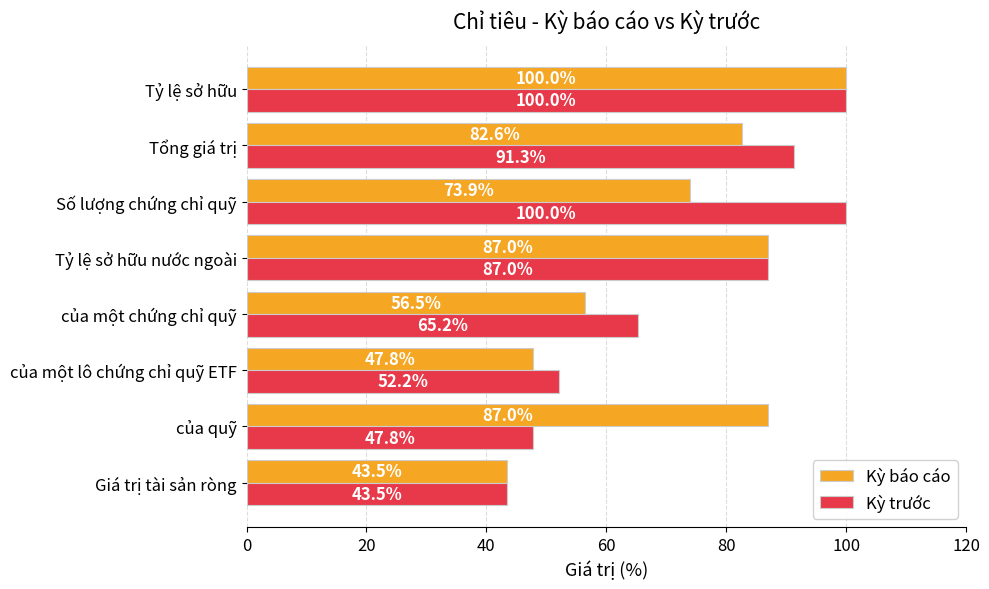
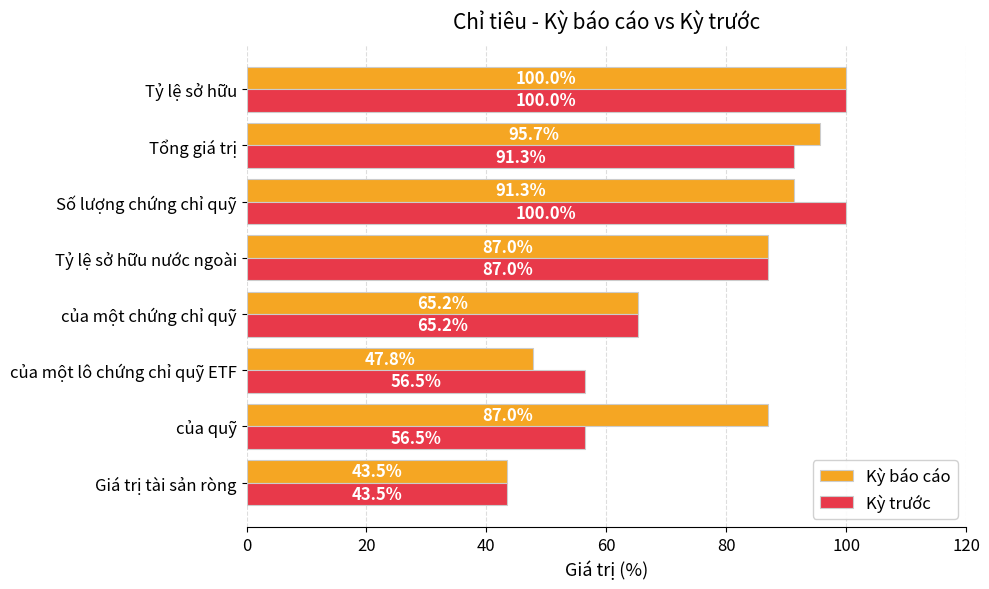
Kỳ báo cáo, Tổng giá trị: 82.6% -> 95.7%
Kỳ báo cáo, Số lượng chứng chỉ quỹ: 73.9% -> 91.3%
Kỳ báo cáo, của một chứng chỉ quỹ: 56.5% -> 65.2%
Kỳ trước, của một lô chứng chỉ quỹ ETF: 52.2% -> 56.5%
Kỳ trước, của quỹ: 47.8% -> 56.5%
